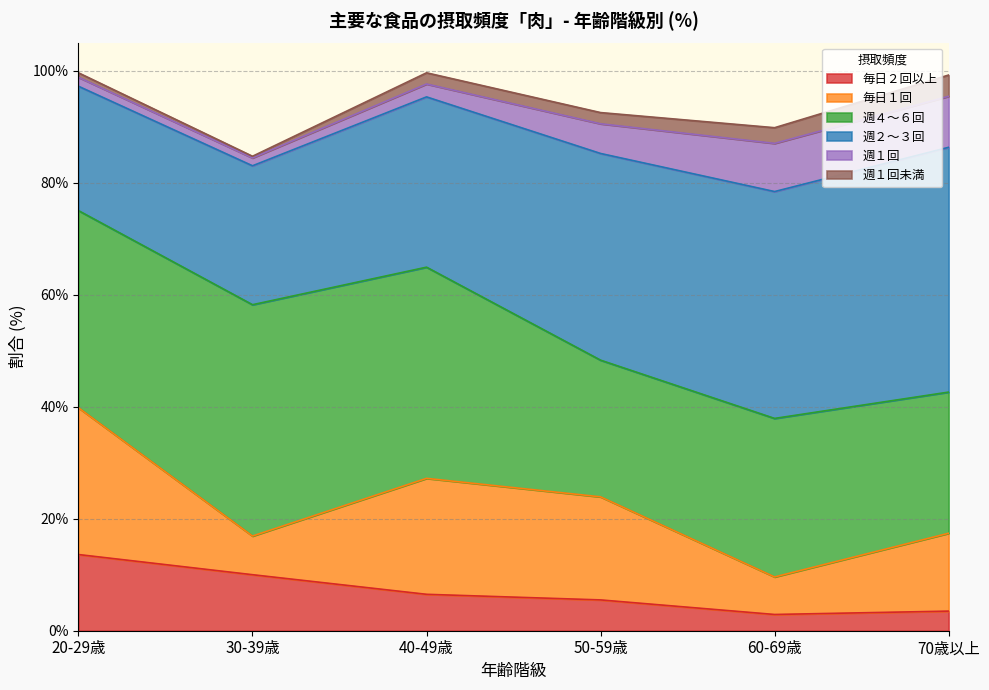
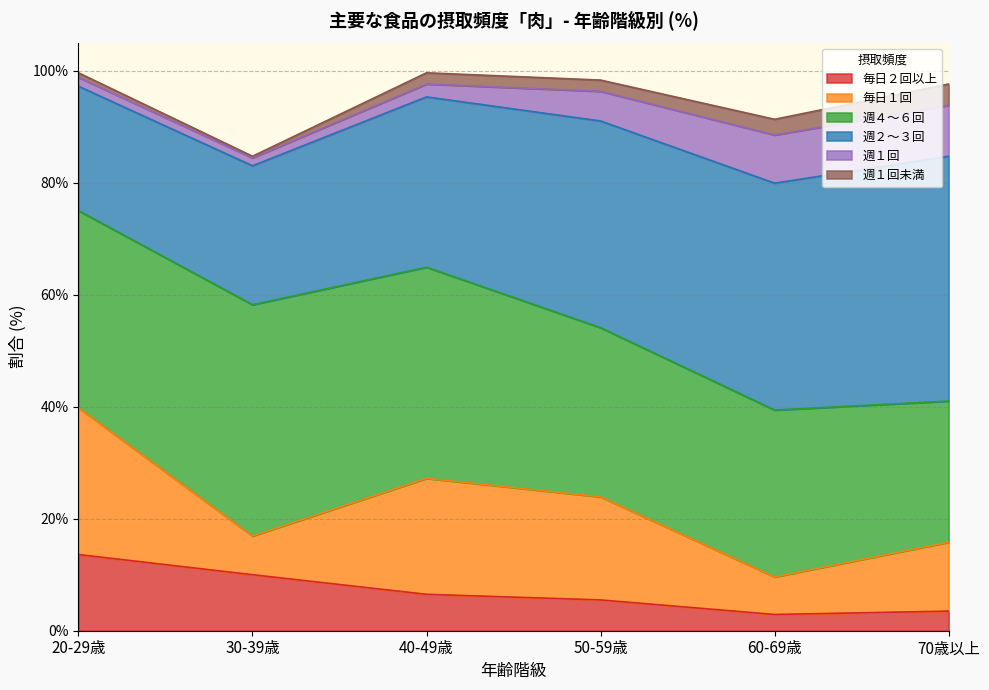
週４～６回, 50-59歳: 24% -> 30%
週４～６回, 60-69歳: 28% -> 30%
毎日１回, 70歳以上: 14% -> 12%
